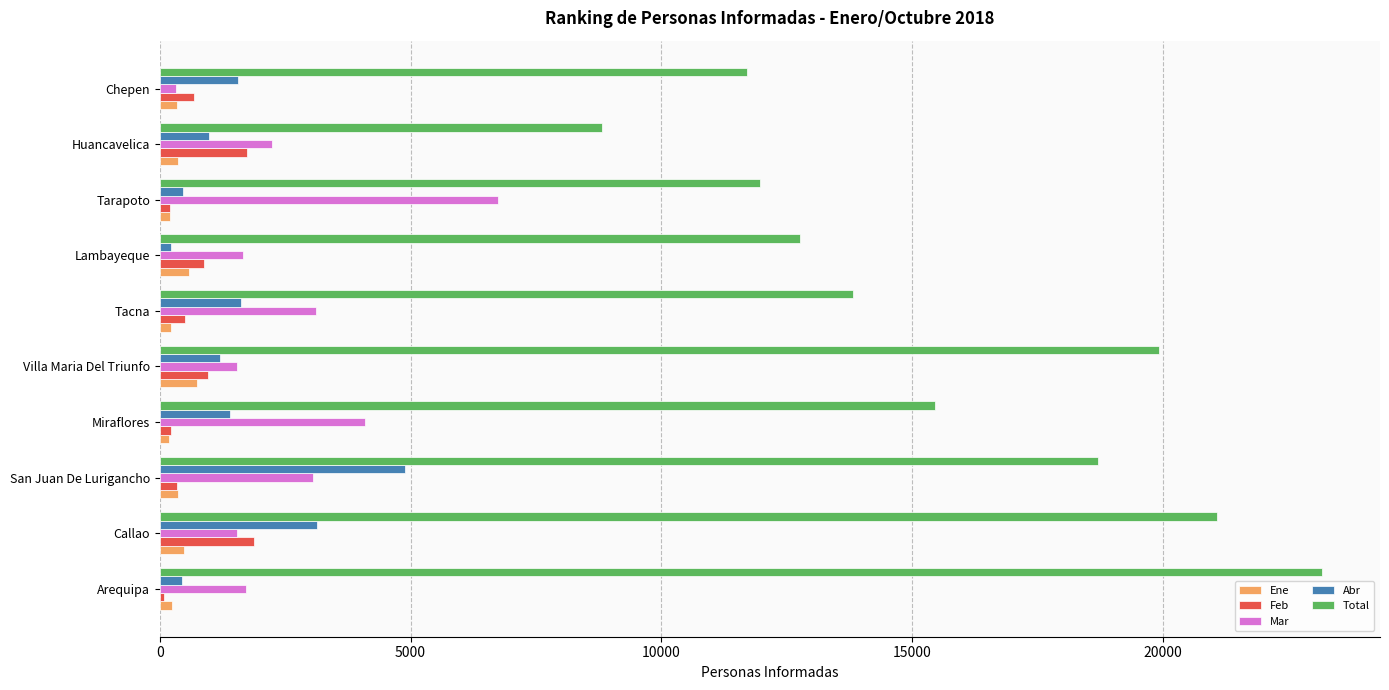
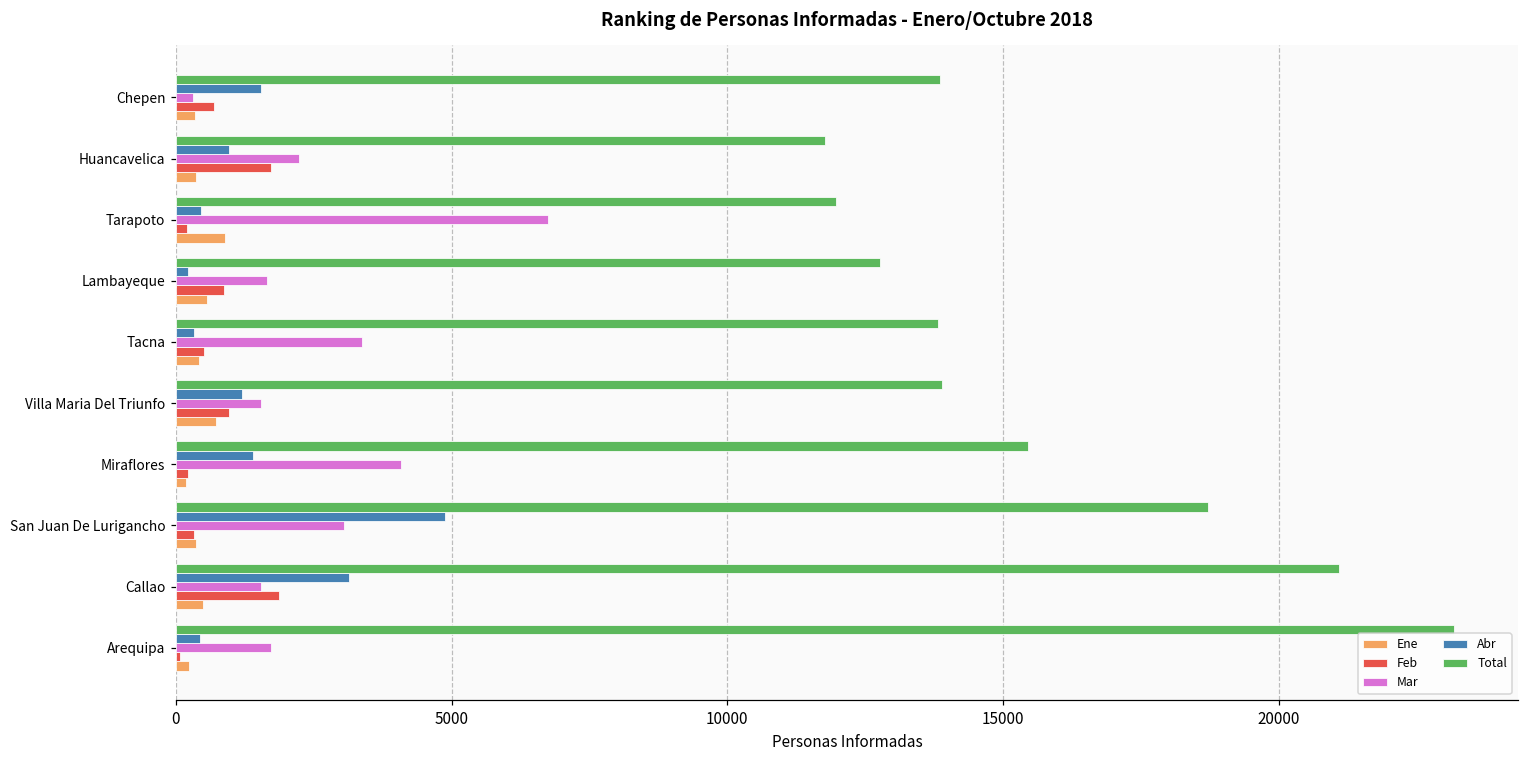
Total, Chepen: 11700 -> 13800
Total, Huancavelica: 8800 -> 11800
Ene, Tarapoto: 200 -> 900
Abr, Tacna: 1600 -> 300
Mar, Tacna: 3100 -> 3400
Ene, Tacna: 200 -> 400
Total, Villa Maria Del Triunfo: 19900 -> 13900
